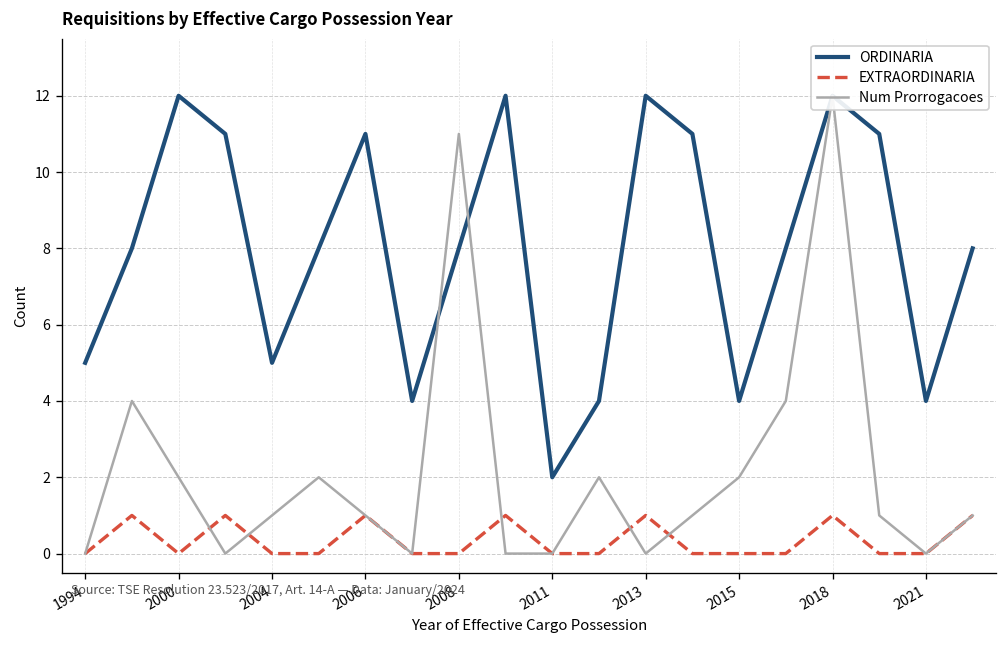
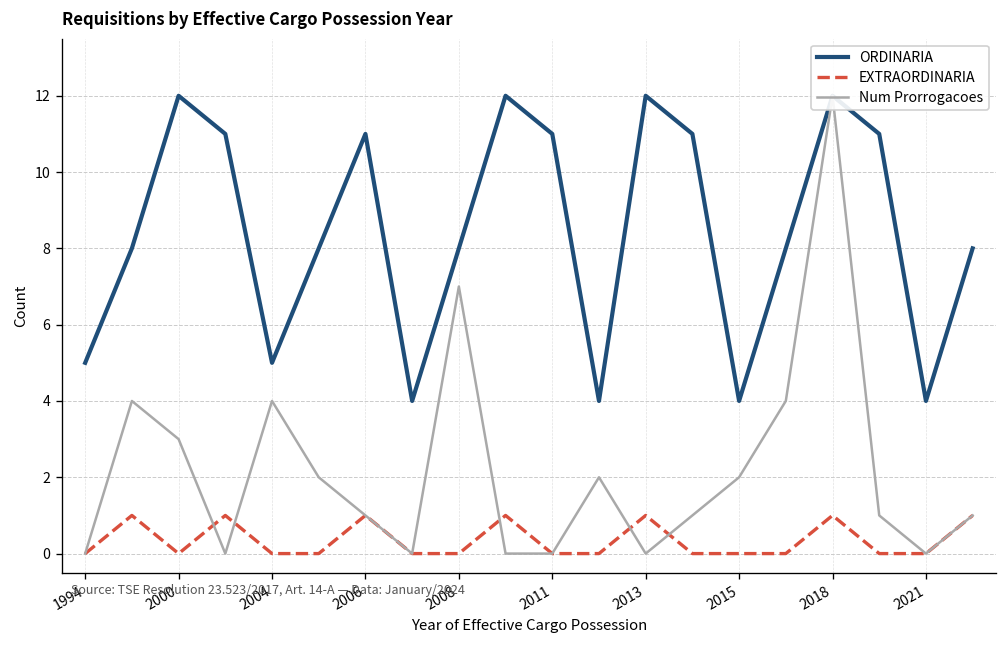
Num Prorrogacoes, 2000: 2 -> 3
Num Prorrogacoes, 2004: 1 -> 4
Num Prorrogacoes, 2008: 11 -> 7
ORDINARIA, 2011: 2 -> 11
